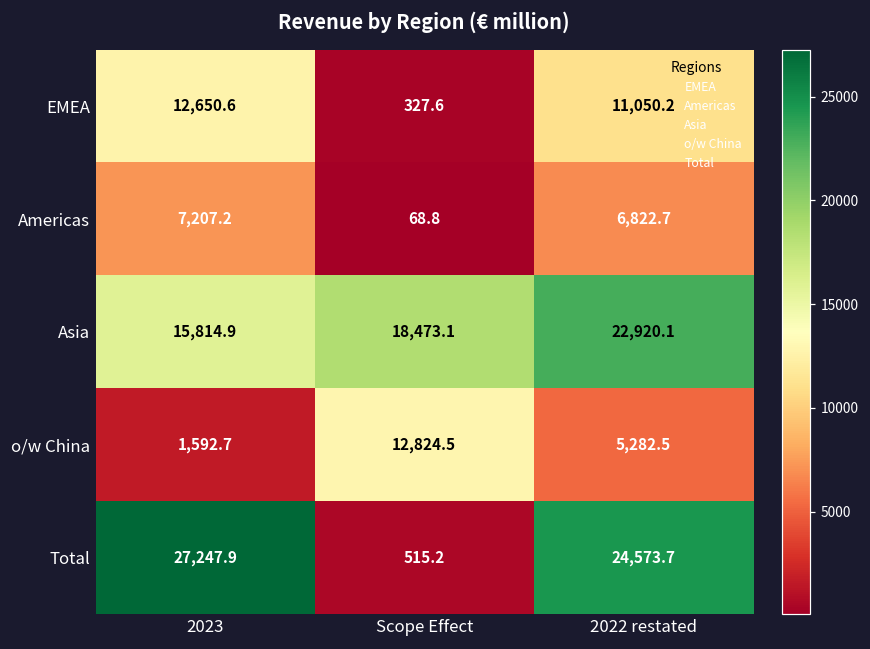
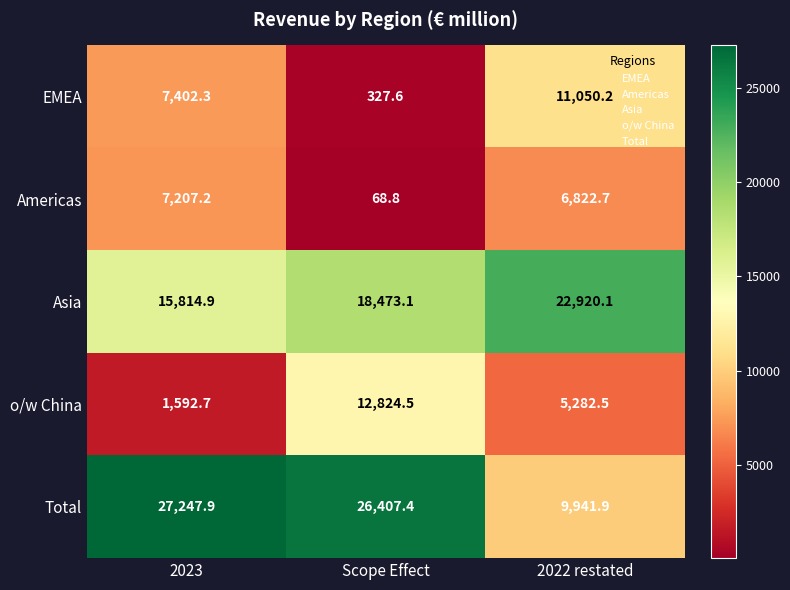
EMEA, 2023: 12,650.6 -> 7,402.3
Total, Scope Effect: 515.2 -> 26,407.4
Total, 2022 restated: 24,573.7 -> 9,941.9
